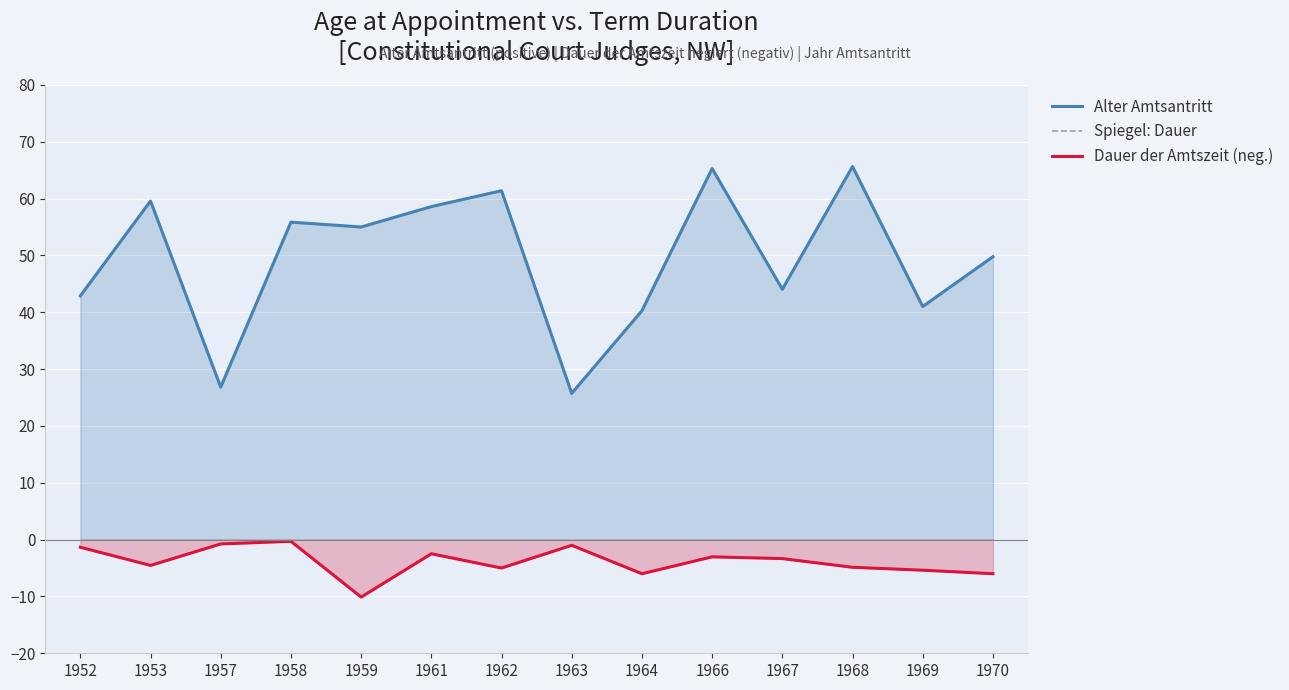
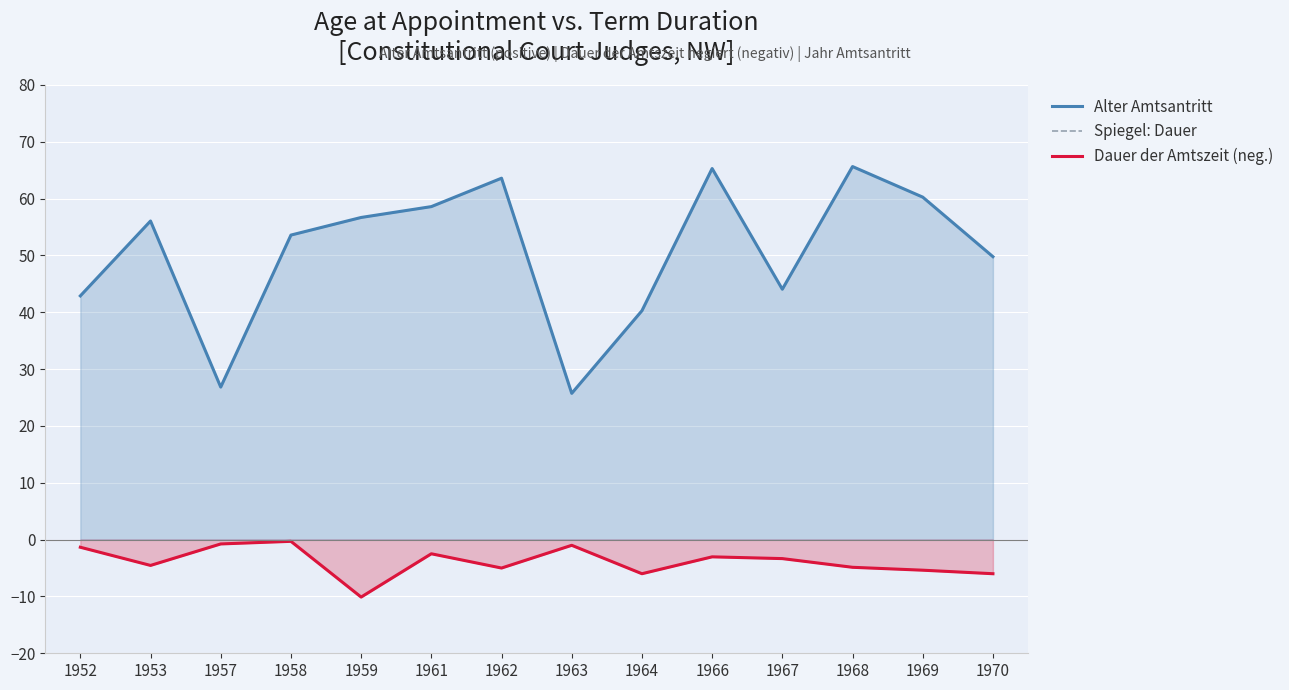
Alter Amtsantritt, 1953: 60 -> 56
Alter Amtsantritt, 1958: 56 -> 54
Alter Amtsantritt, 1959: 55 -> 57
Alter Amtsantritt, 1962: 61 -> 64
Alter Amtsantritt, 1969: 41 -> 60
